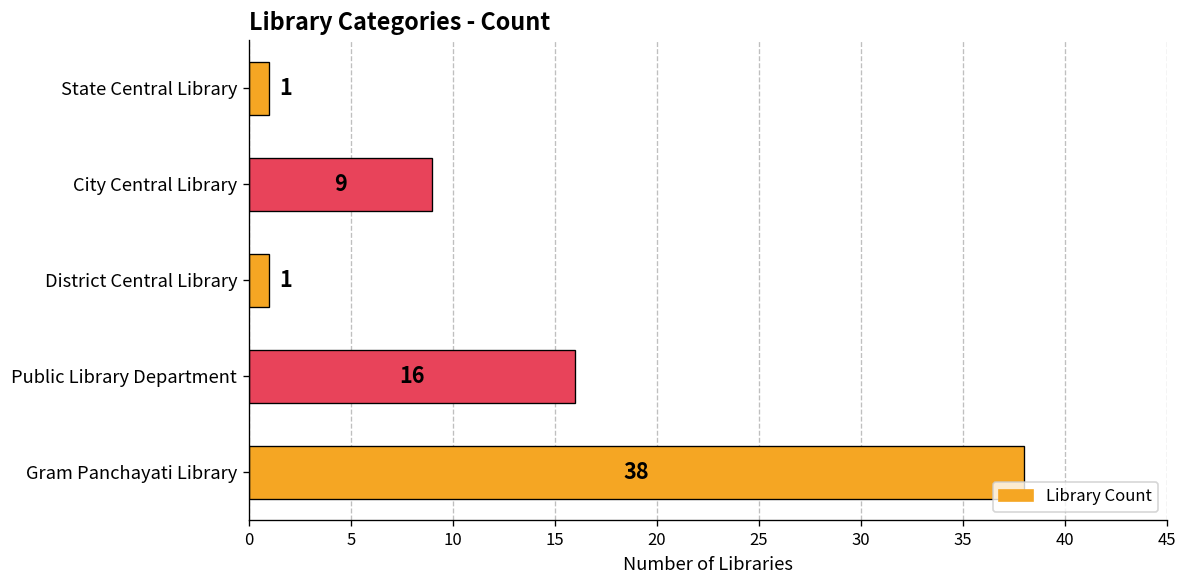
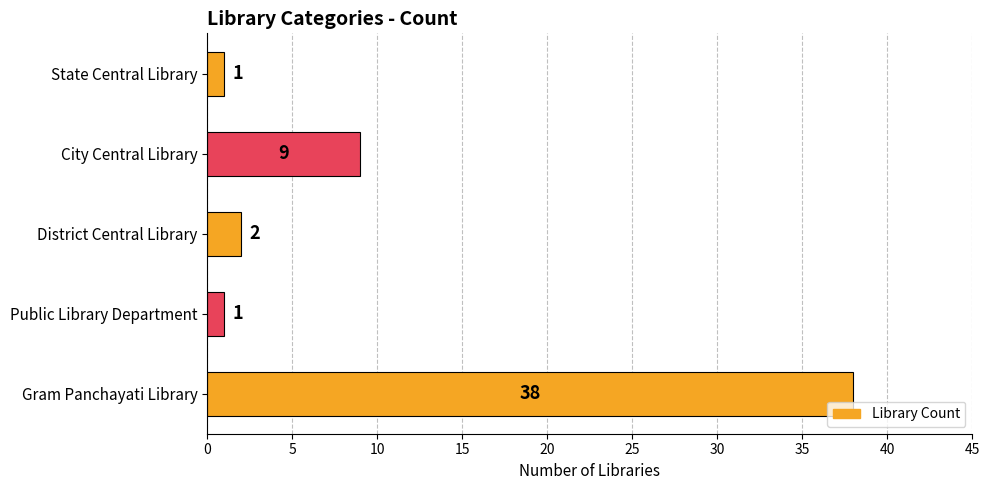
District Central Library: 1 -> 2
Public Library Department: 16 -> 1
